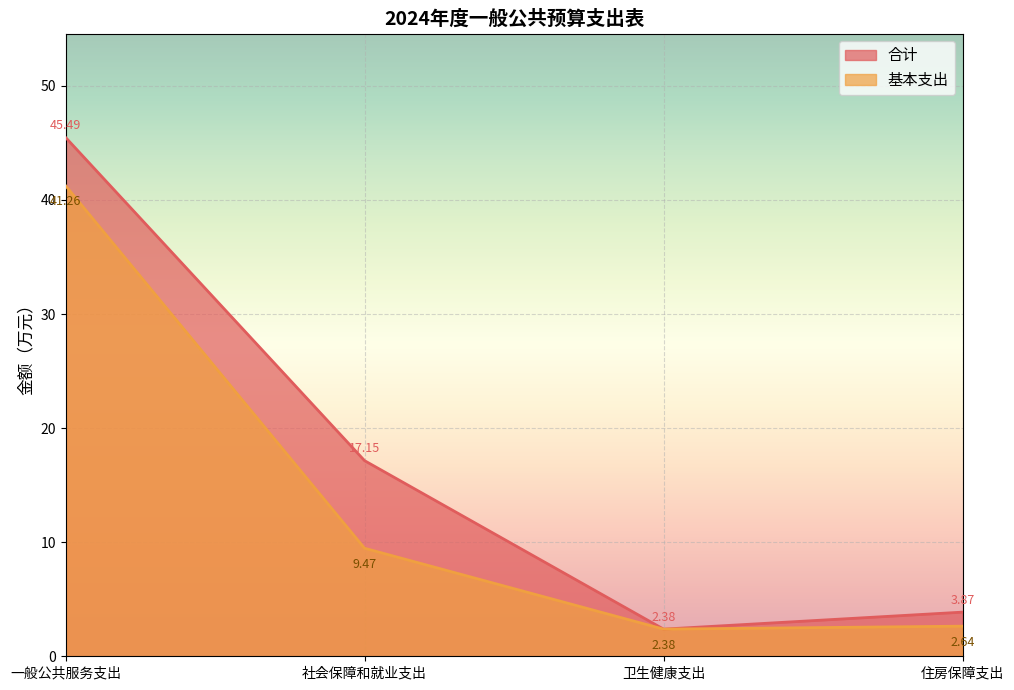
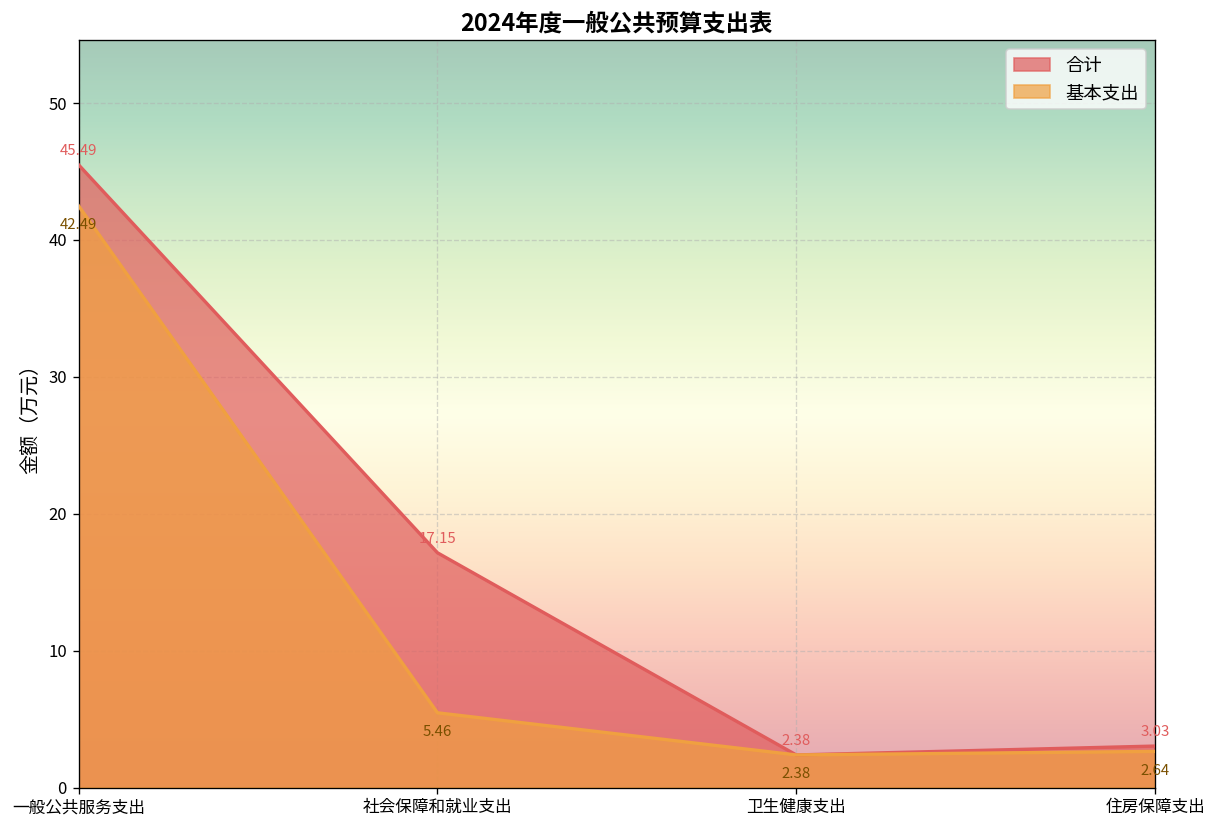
基本支出, 一般公共服务支出: 41.26 -> 42.49
基本支出, 社会保障和就业支出: 9.47 -> 5.46
合计, 住房保障支出: 3.87 -> 3.03
